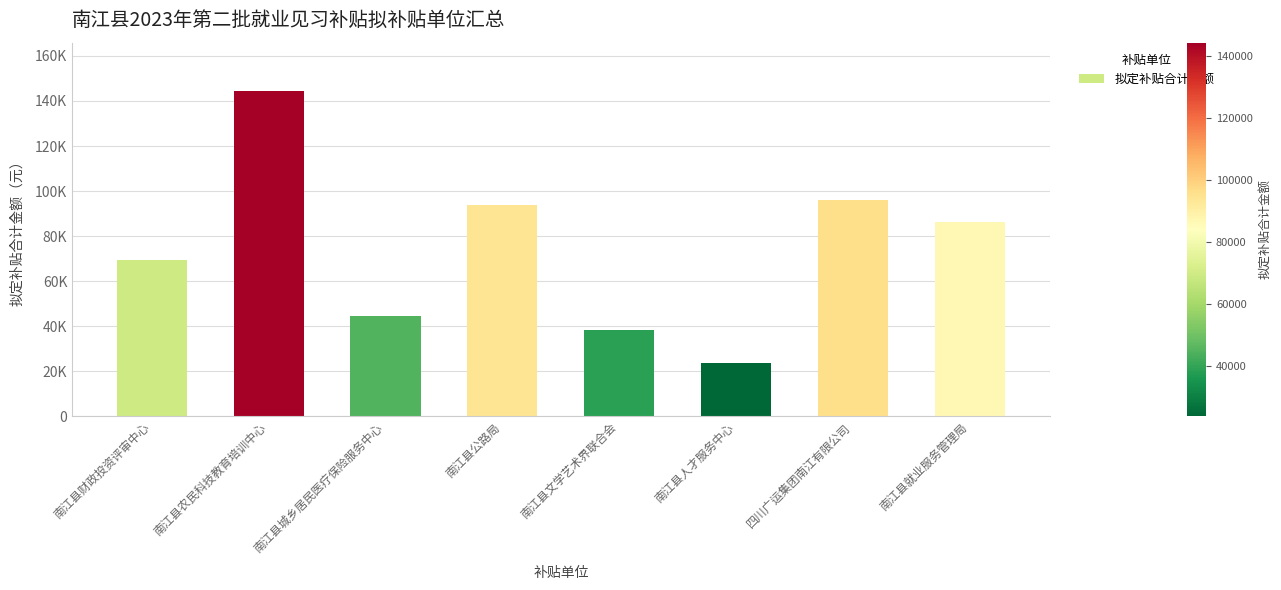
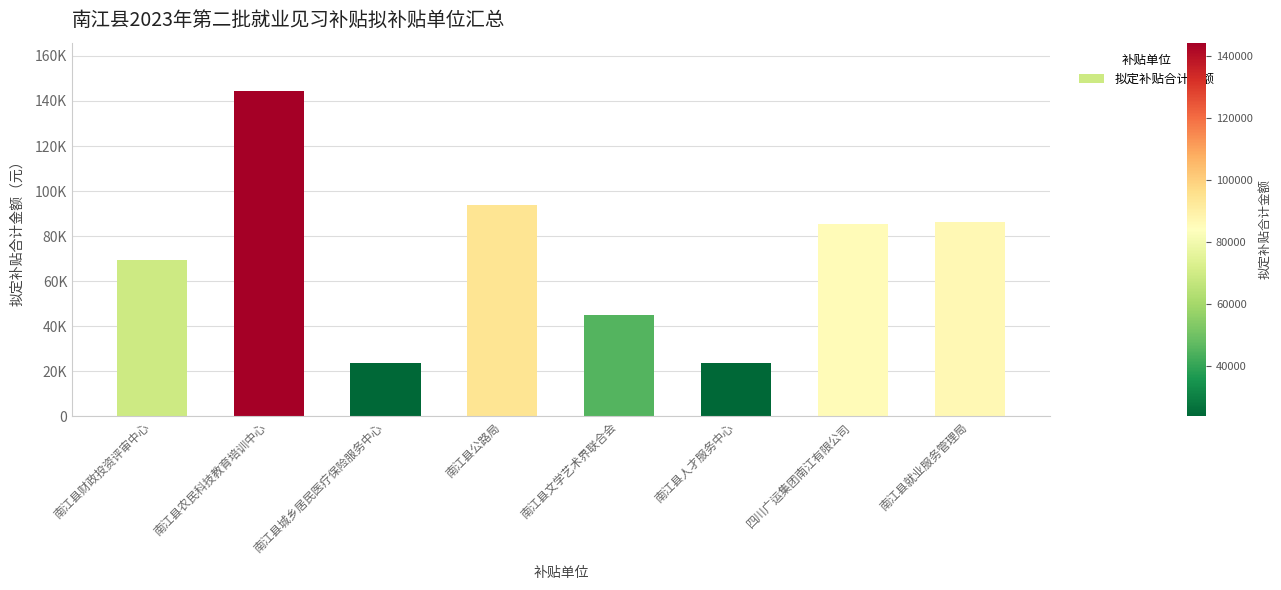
南江县城乡居民医疗保险服务中心: 45000 -> 24000
南江县文学艺术界联合会: 38000 -> 45000
四川广运集团南江有限公司: 96000 -> 85000
